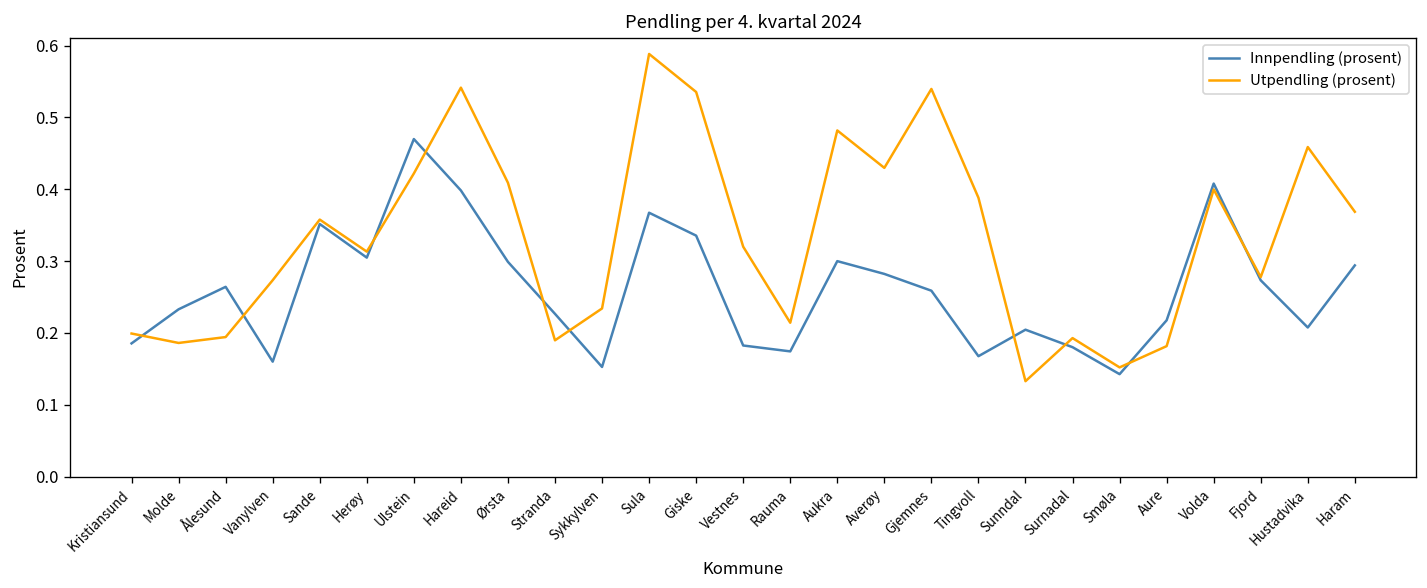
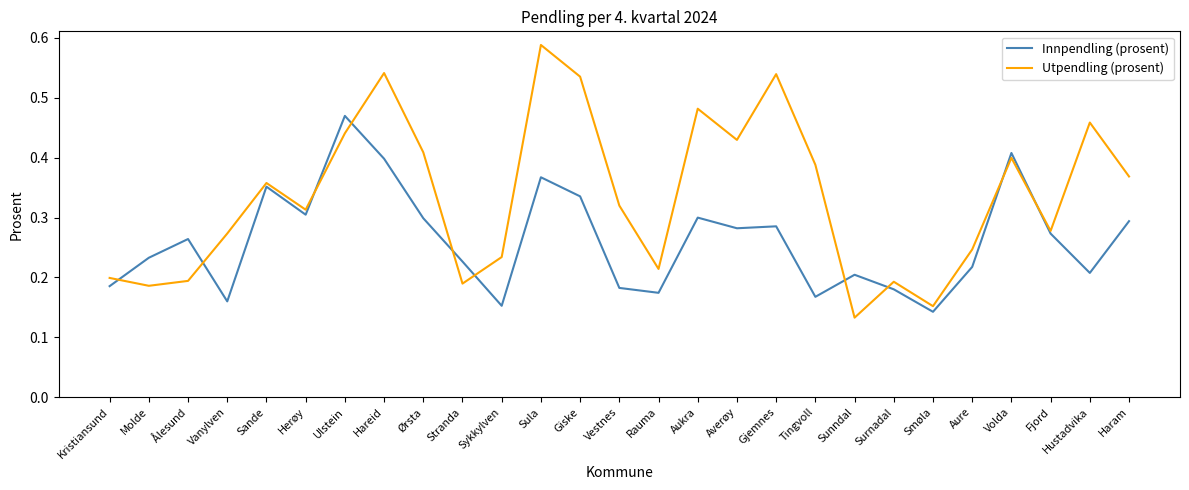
Utpendling (prosent), Ulstein: 0.42 -> 0.44
Innpendling (prosent), Gjemnes: 0.26 -> 0.29
Utpendling (prosent), Aure: 0.18 -> 0.25
